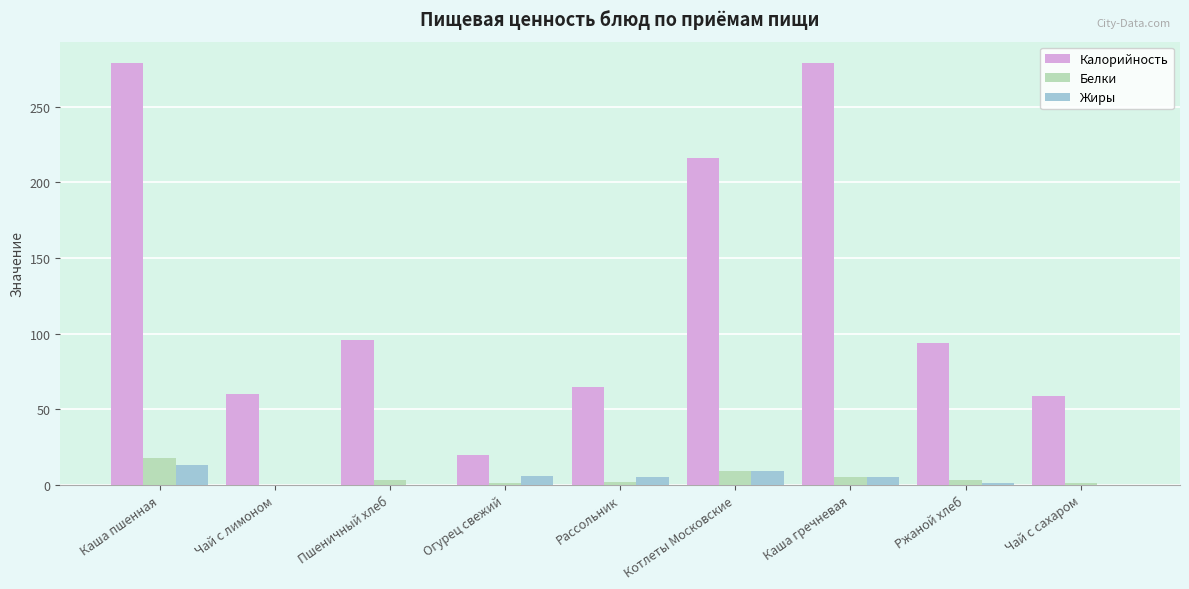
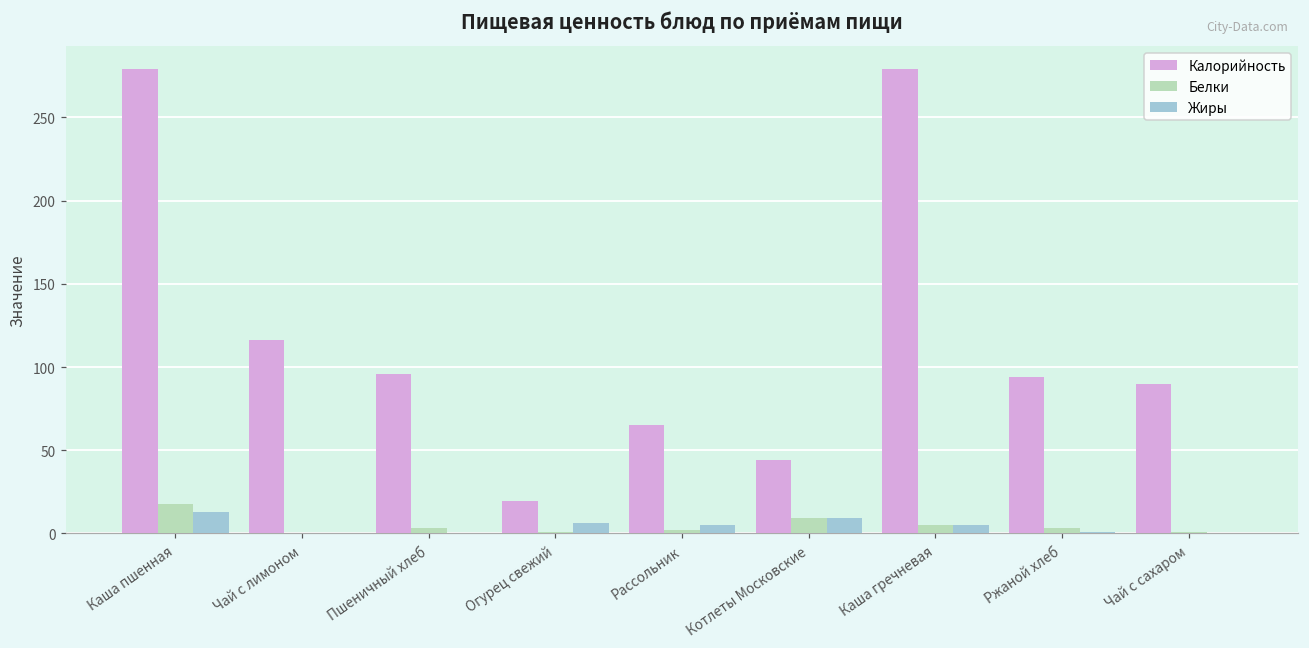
Калорийность, Чай с лимоном: 60 -> 116
Калорийность, Котлеты Московские: 216 -> 44
Калорийность, Чай с сахаром: 59 -> 90
